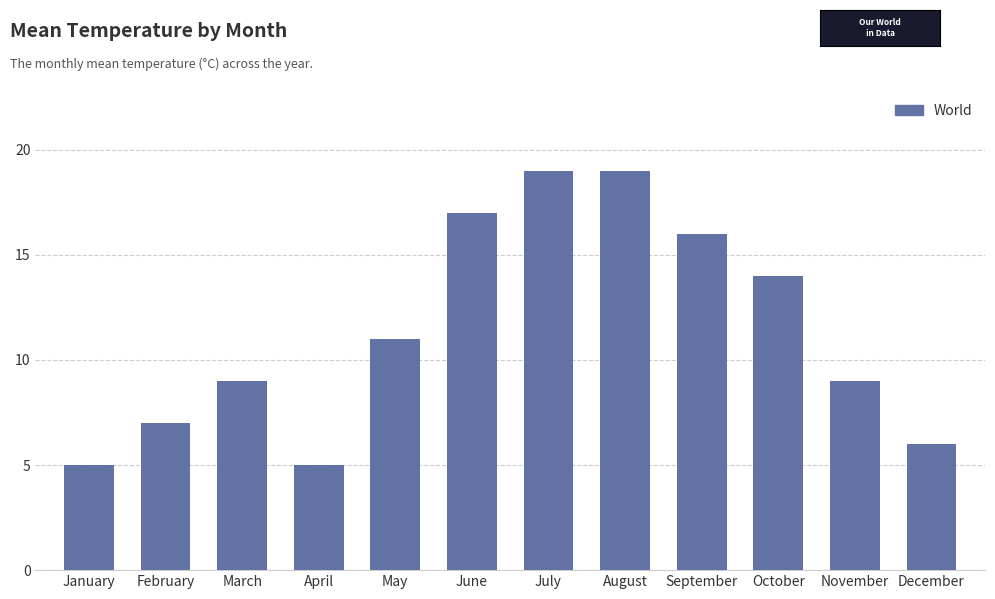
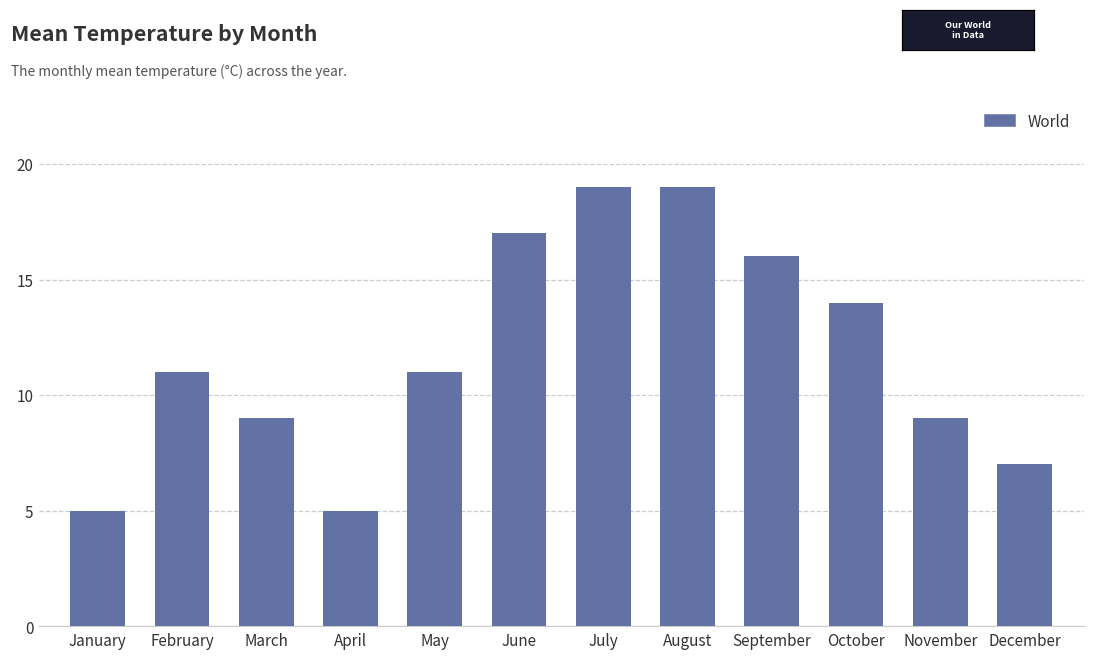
February: 7 -> 11
December: 6 -> 7
